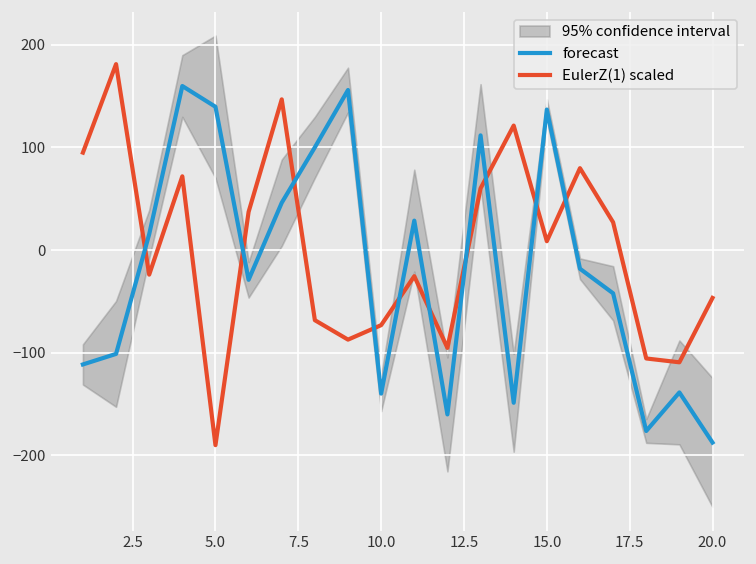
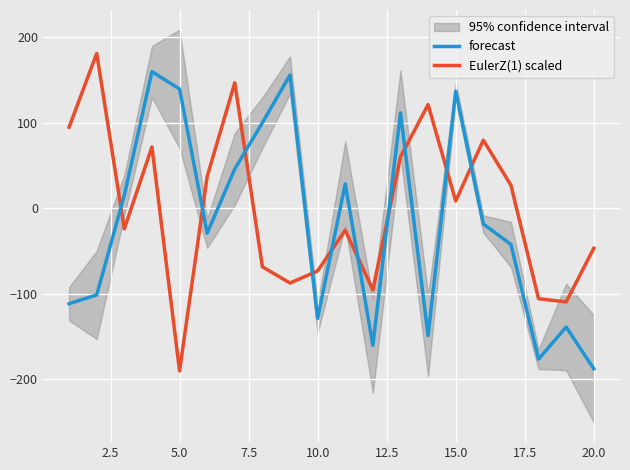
forecast, 10.0: -140 -> -130
